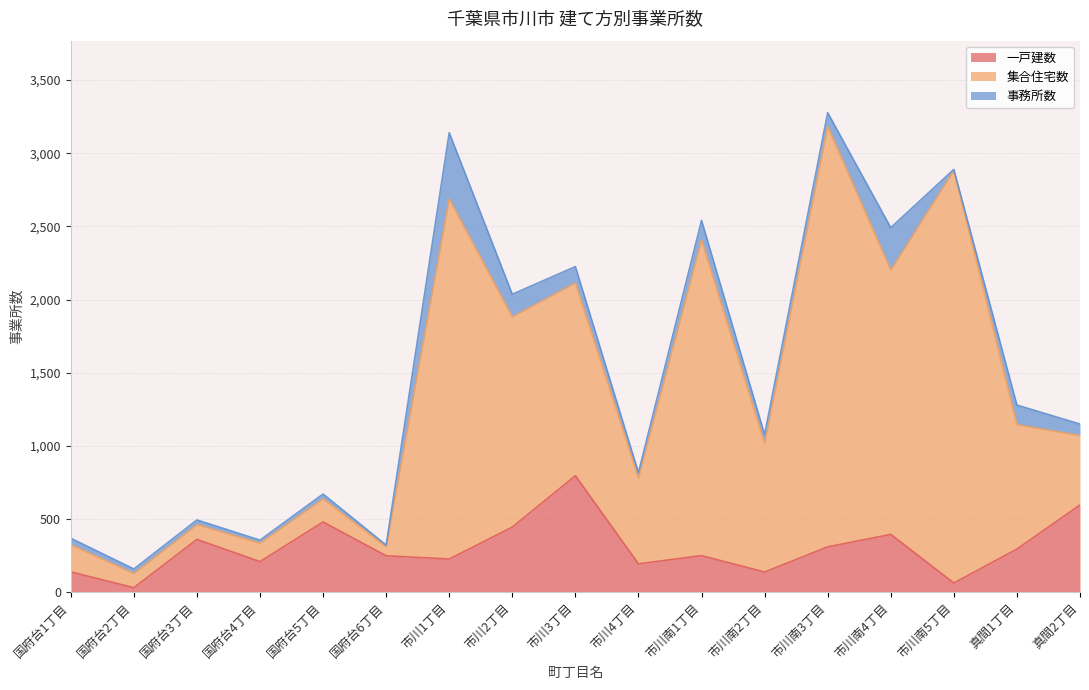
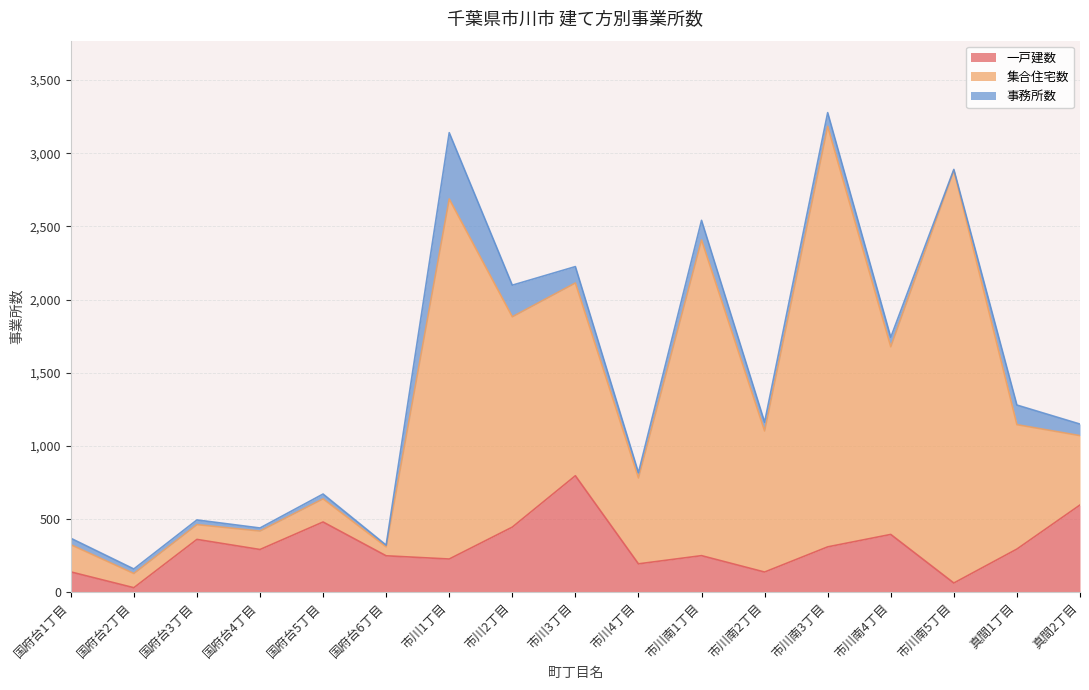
一戸建数, 国府台4丁目: 210 -> 290
事務所数, 市川2丁目: 150 -> 220
集合住宅数, 市川南2丁目: 880 -> 960
集合住宅数, 市川南4丁目: 1,810 -> 1,280
事務所数, 市川南4丁目: 290 -> 70
